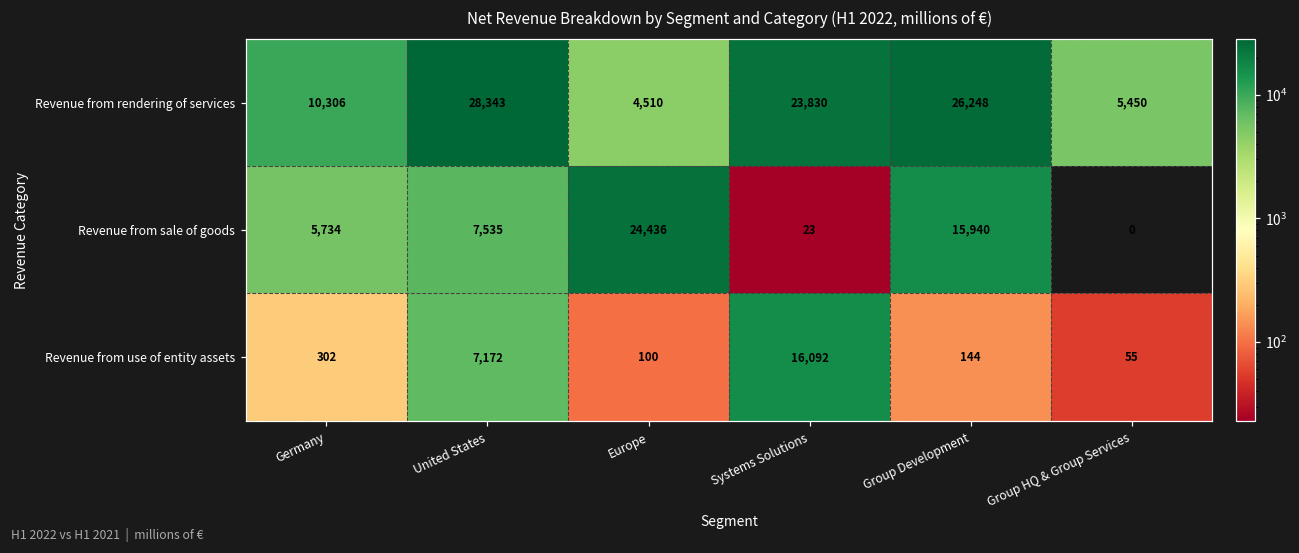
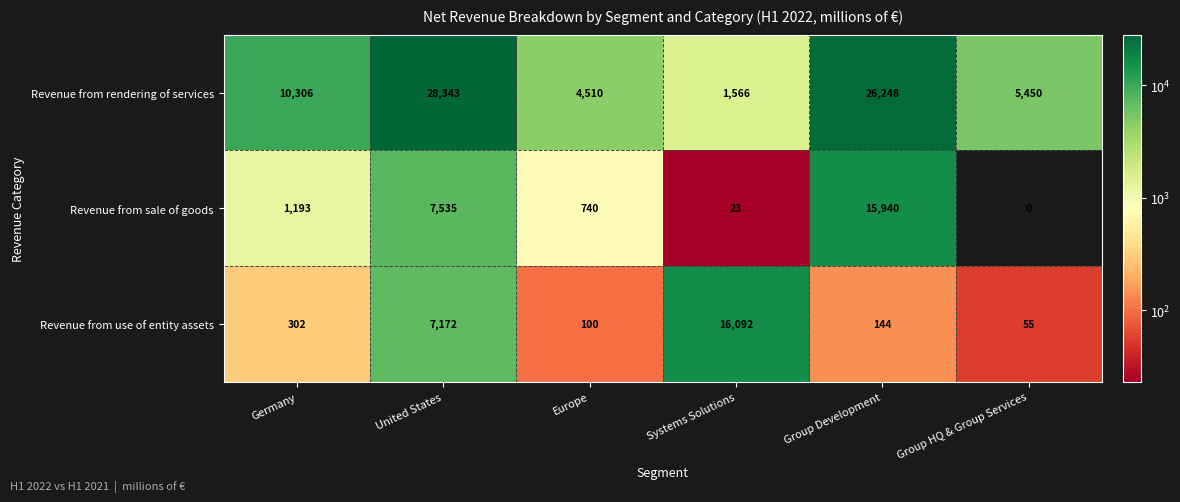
Revenue from rendering of services, Systems Solutions: 23,830 -> 1,566
Revenue from sale of goods, Germany: 5,734 -> 1,193
Revenue from sale of goods, Europe: 24,436 -> 740
